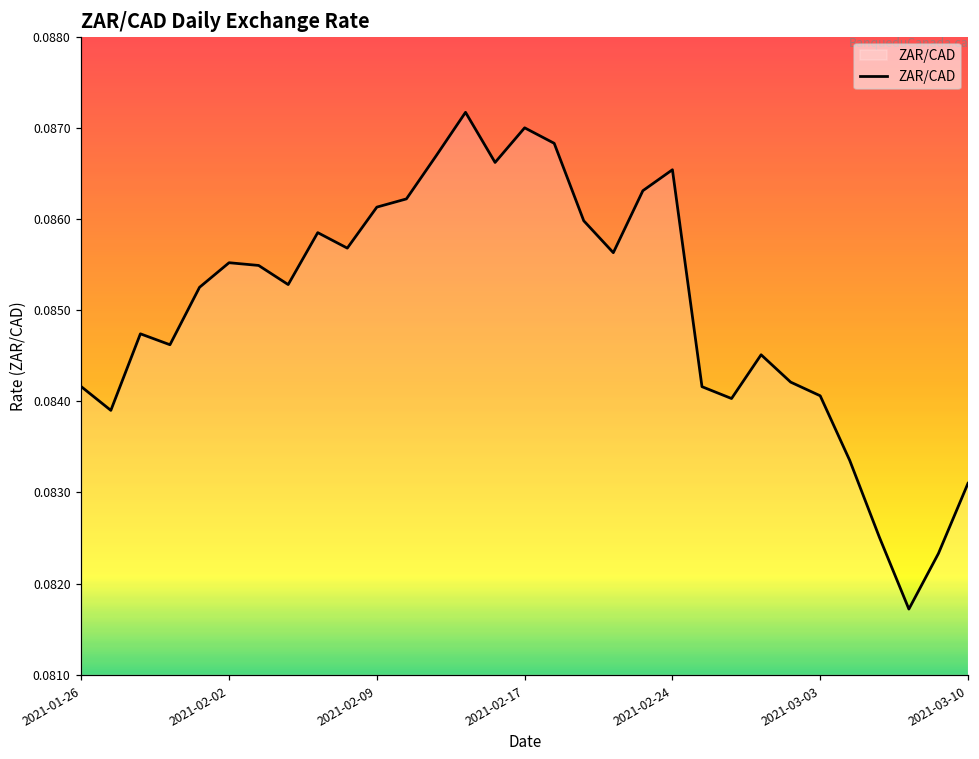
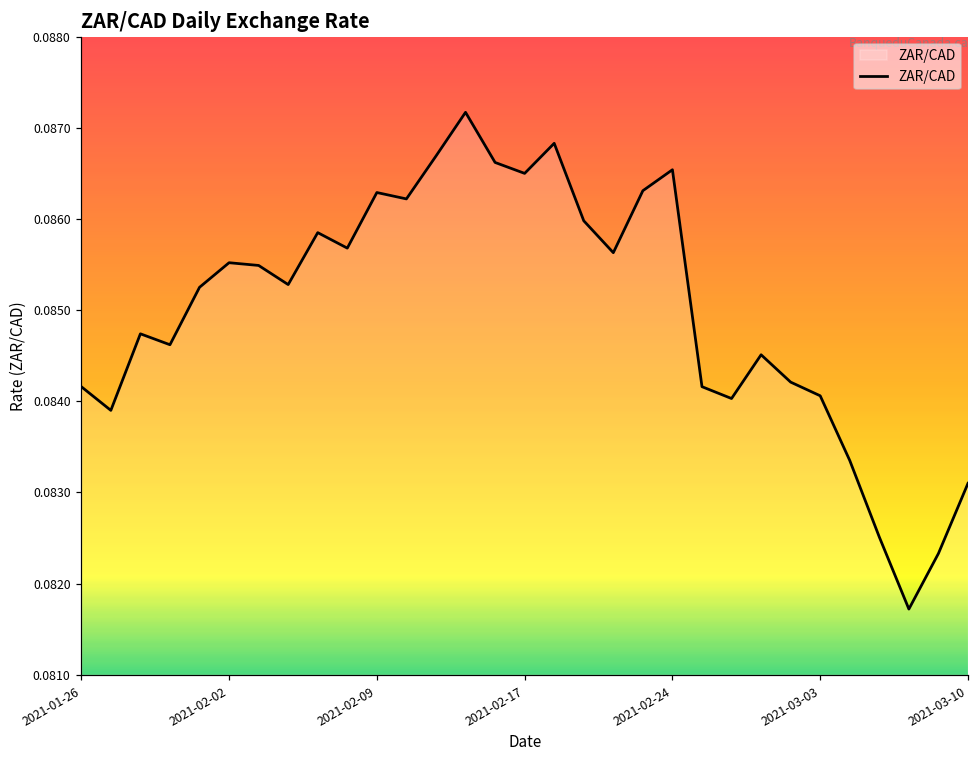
2021-02-09: 0.0861 -> 0.0863
2021-02-17: 0.0870 -> 0.0865
